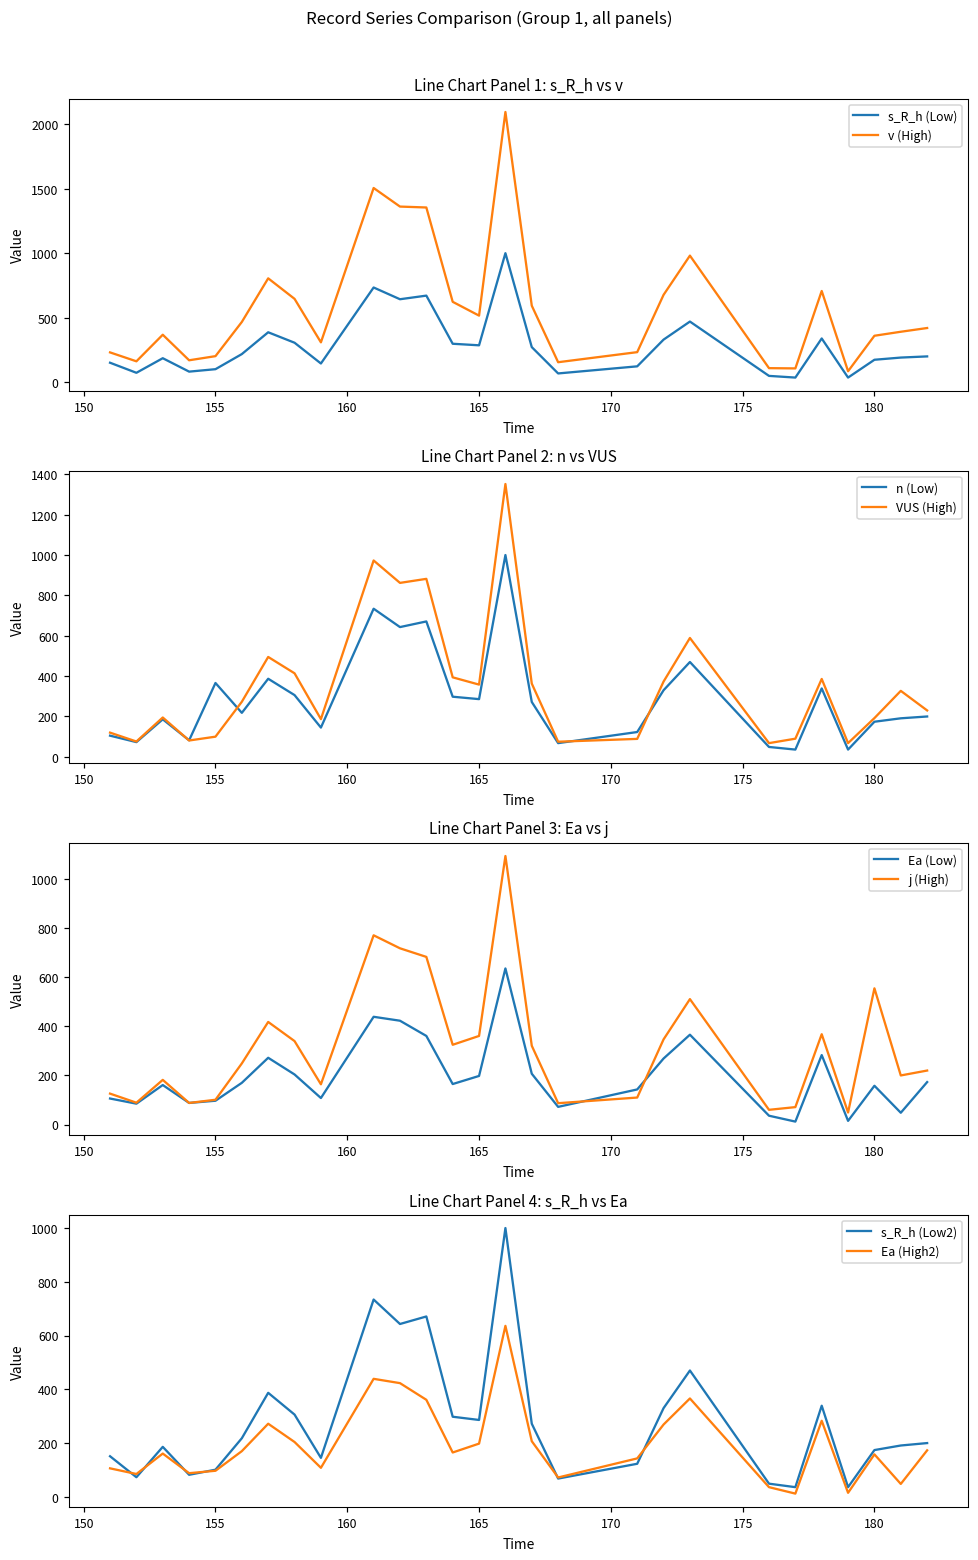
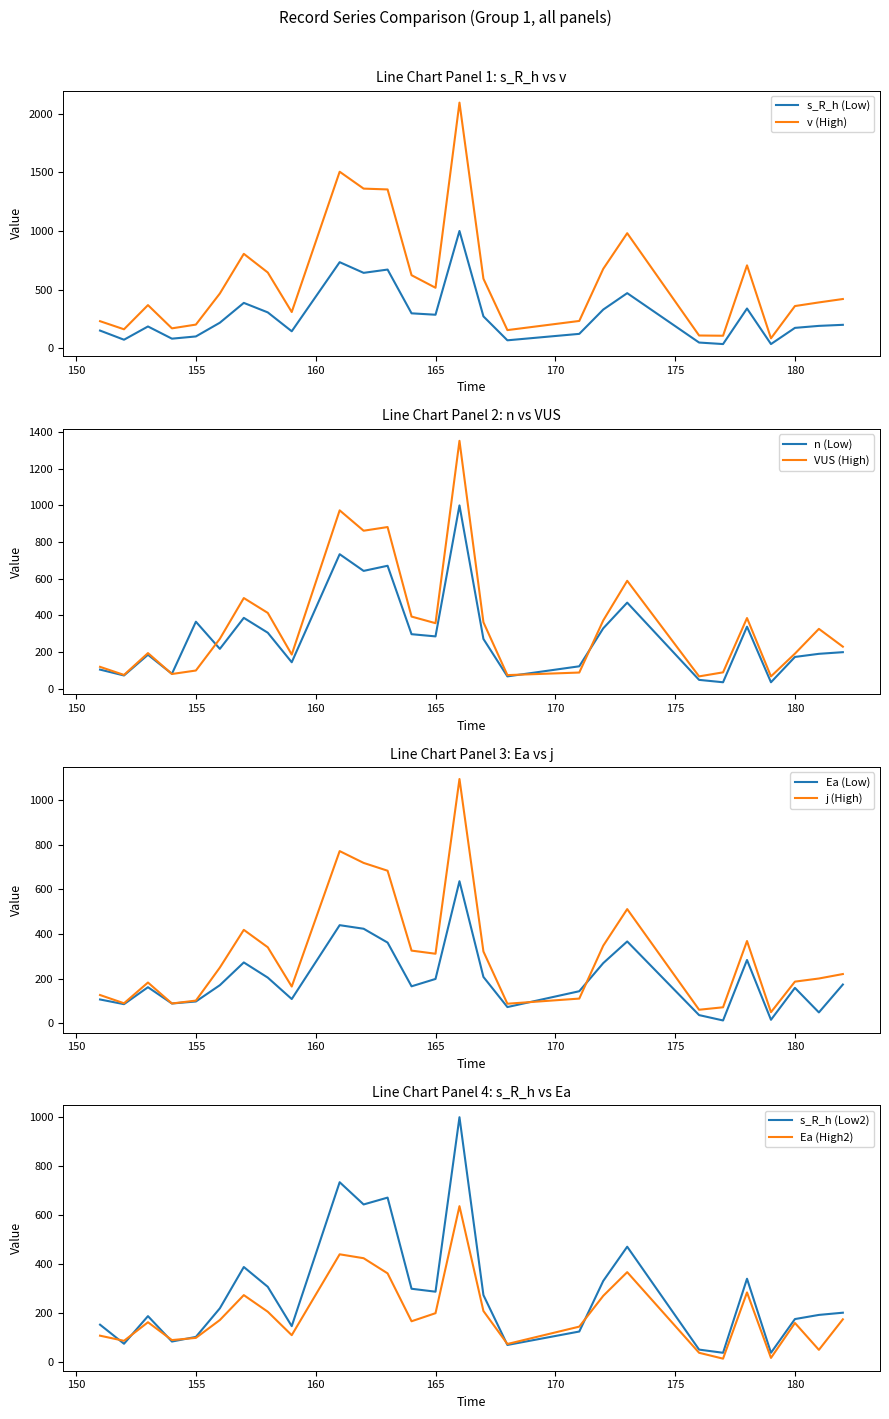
Line Chart Panel 3: Ea vs j, j (High), 165: 360 -> 310
Line Chart Panel 3: Ea vs j, j (High), 180: 560 -> 190
